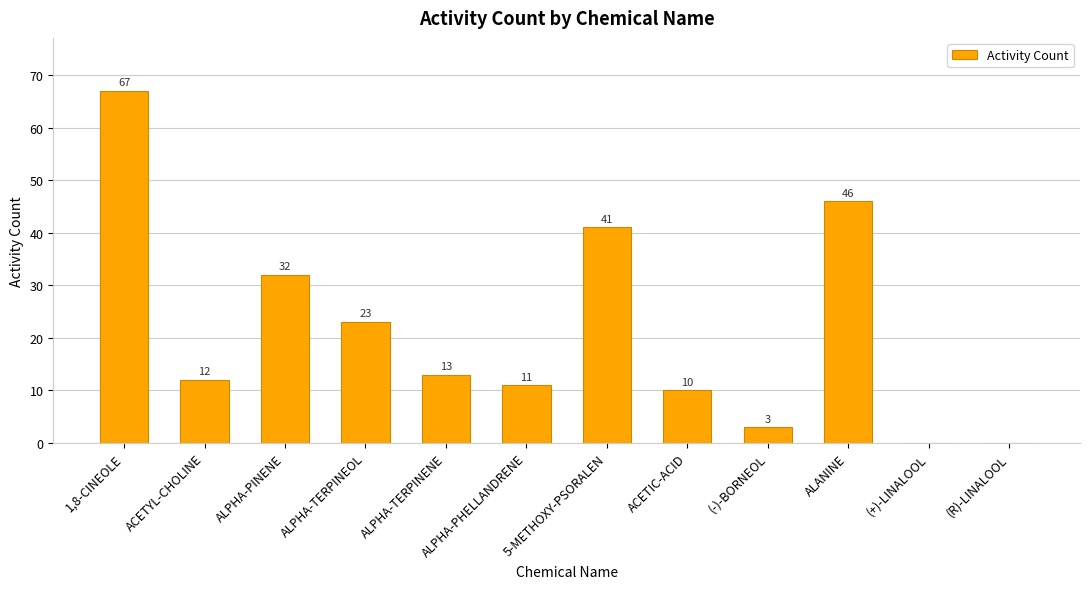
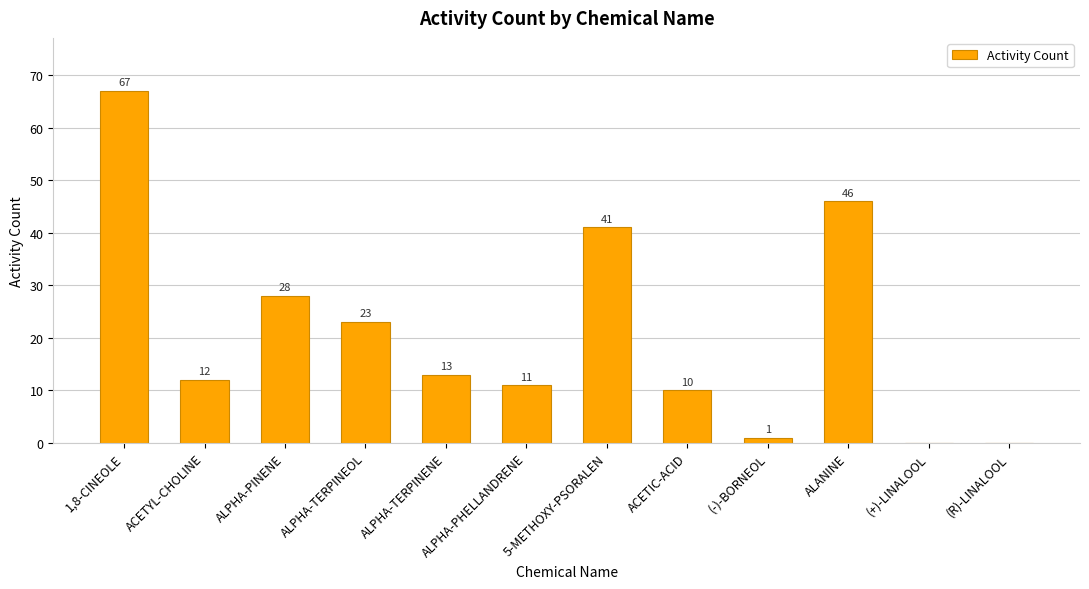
ALPHA-PINENE: 32 -> 28
(-)-BORNEOL: 3 -> 1
